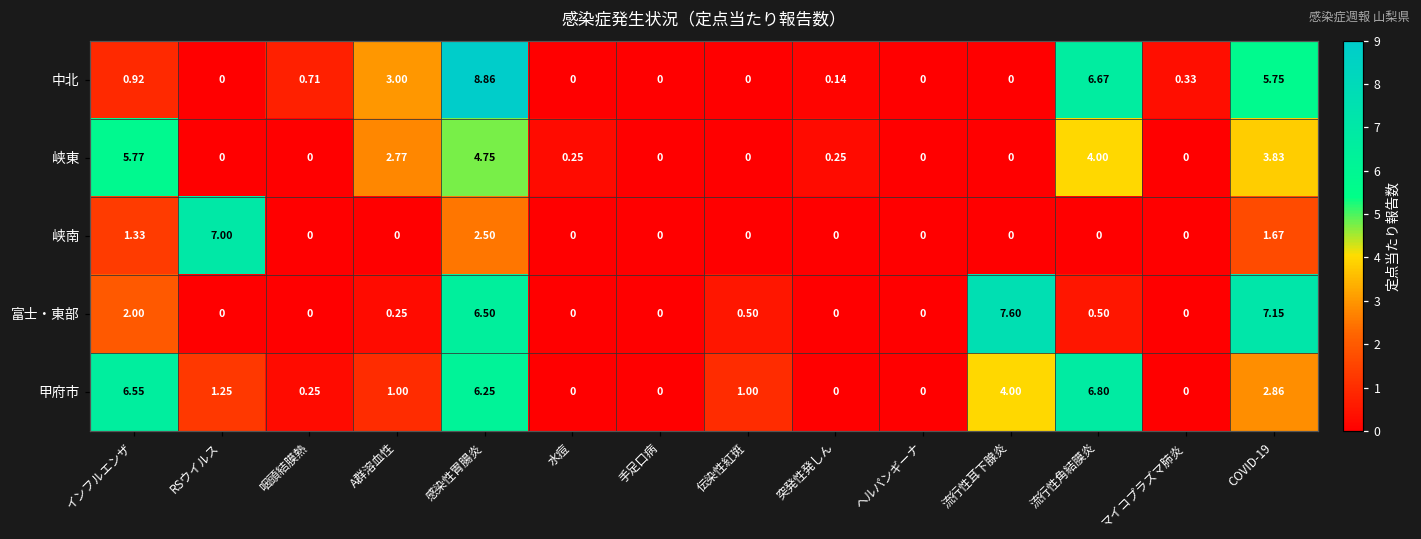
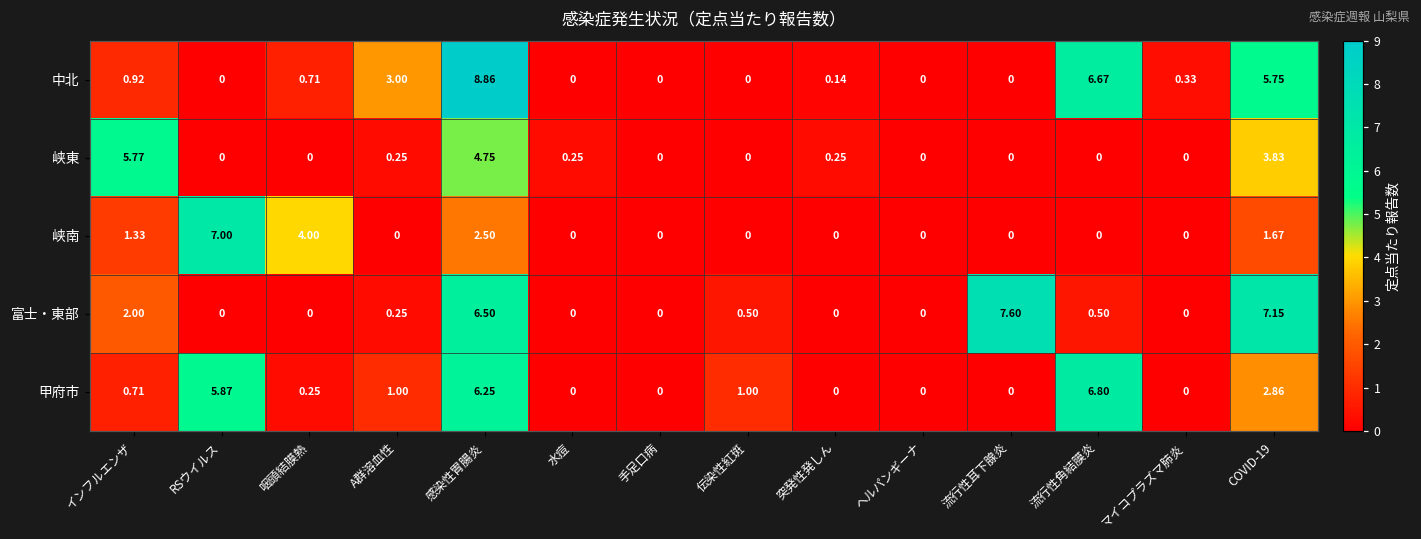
峡東, A群溶血性: 2.77 -> 0.25
峡東, 流行性角結膜炎: 4.00 -> 0
峡南, 咽頭結膜熱: 0 -> 4.00
甲府市, インフルエンザ: 6.55 -> 0.71
甲府市, RSウイルス: 1.25 -> 5.87
甲府市, 流行性耳下腺炎: 4.00 -> 0
